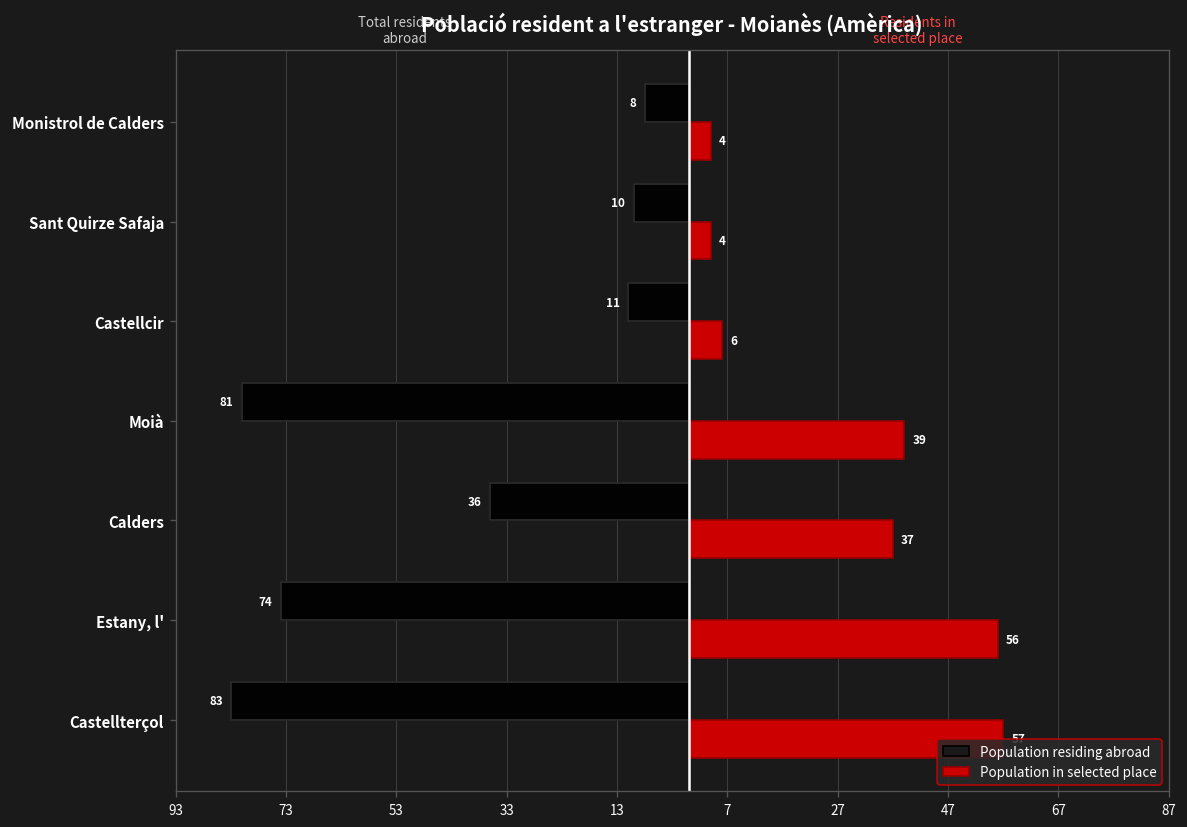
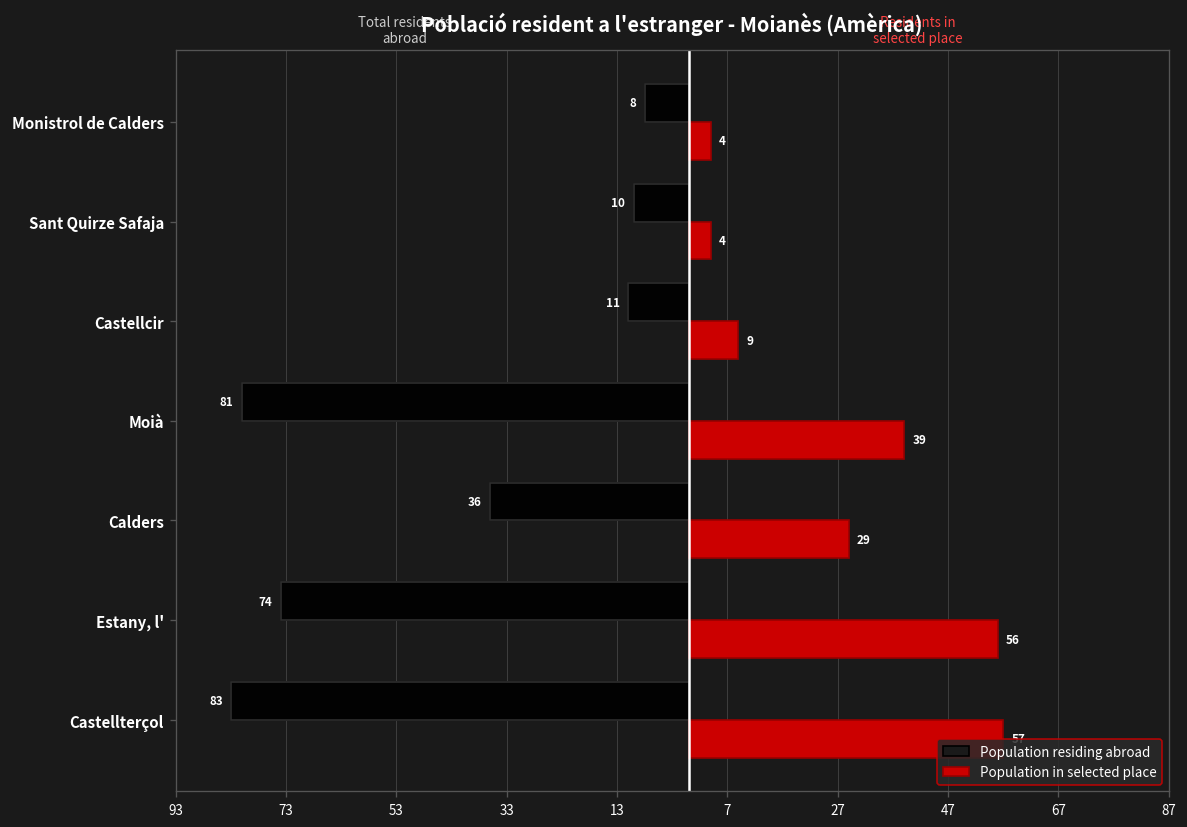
Population in selected place, Castellcir: 6 -> 9
Population in selected place, Calders: 37 -> 29
